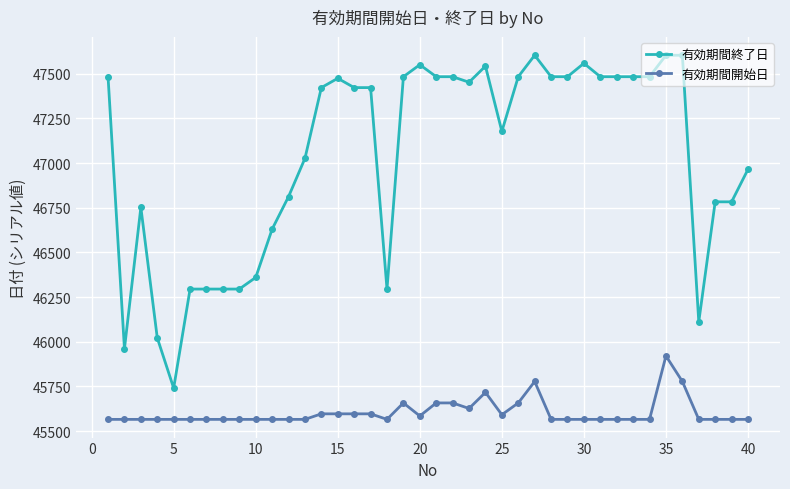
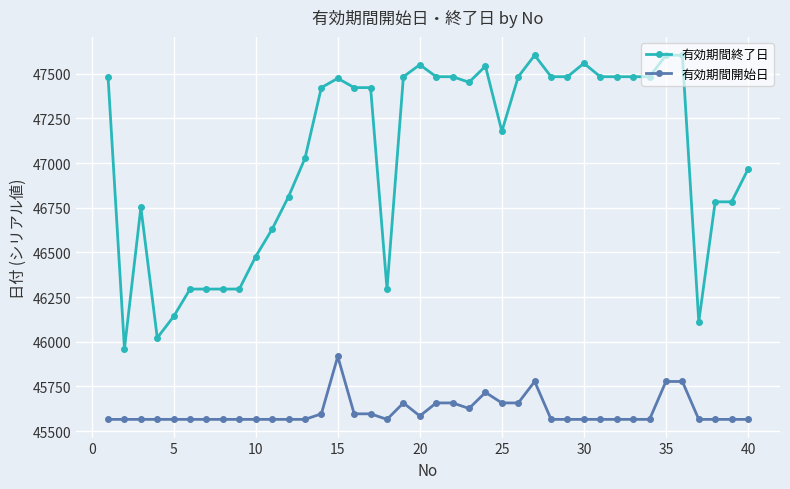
有効期間終了日, 5: 45740 -> 46140
有効期間終了日, 10: 46360 -> 46480
有効期間開始日, 15: 45600 -> 45920
有効期間開始日, 25: 45590 -> 45660
有効期間開始日, 35: 45920 -> 45780
